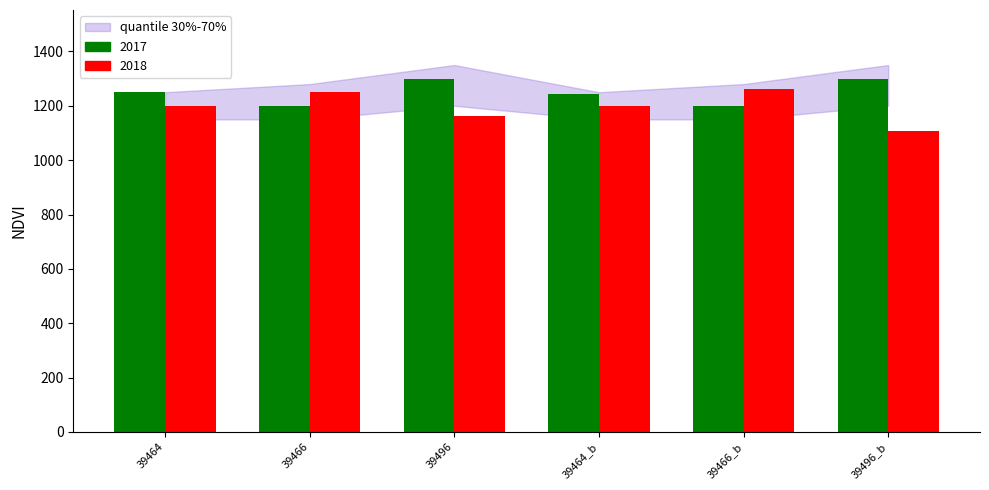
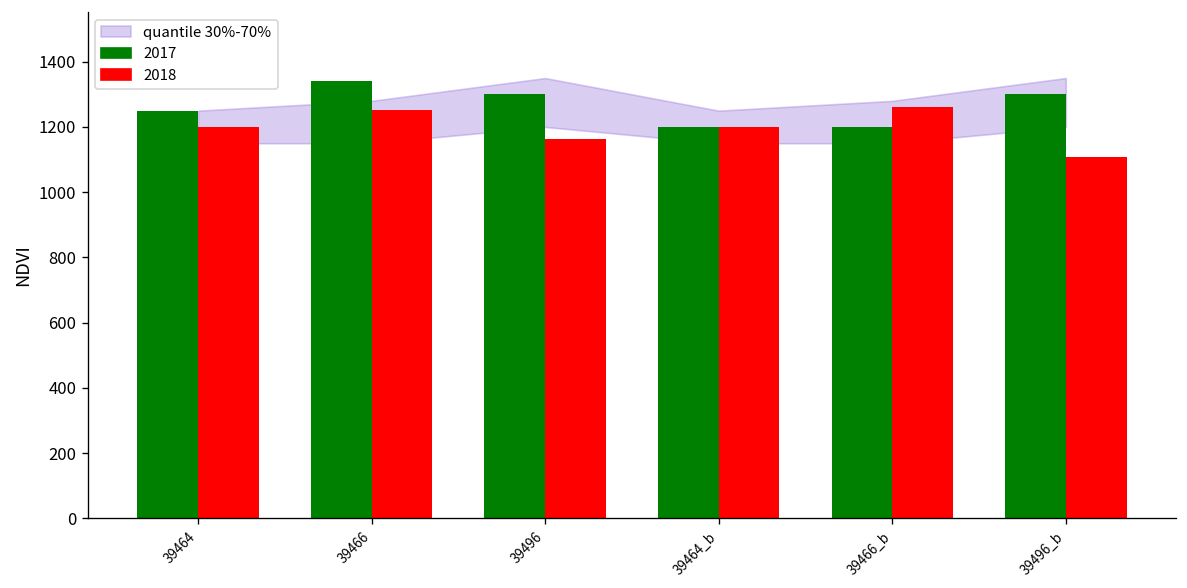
2017, 39466: 1200 -> 1340
2017, 39464_b: 1250 -> 1200
